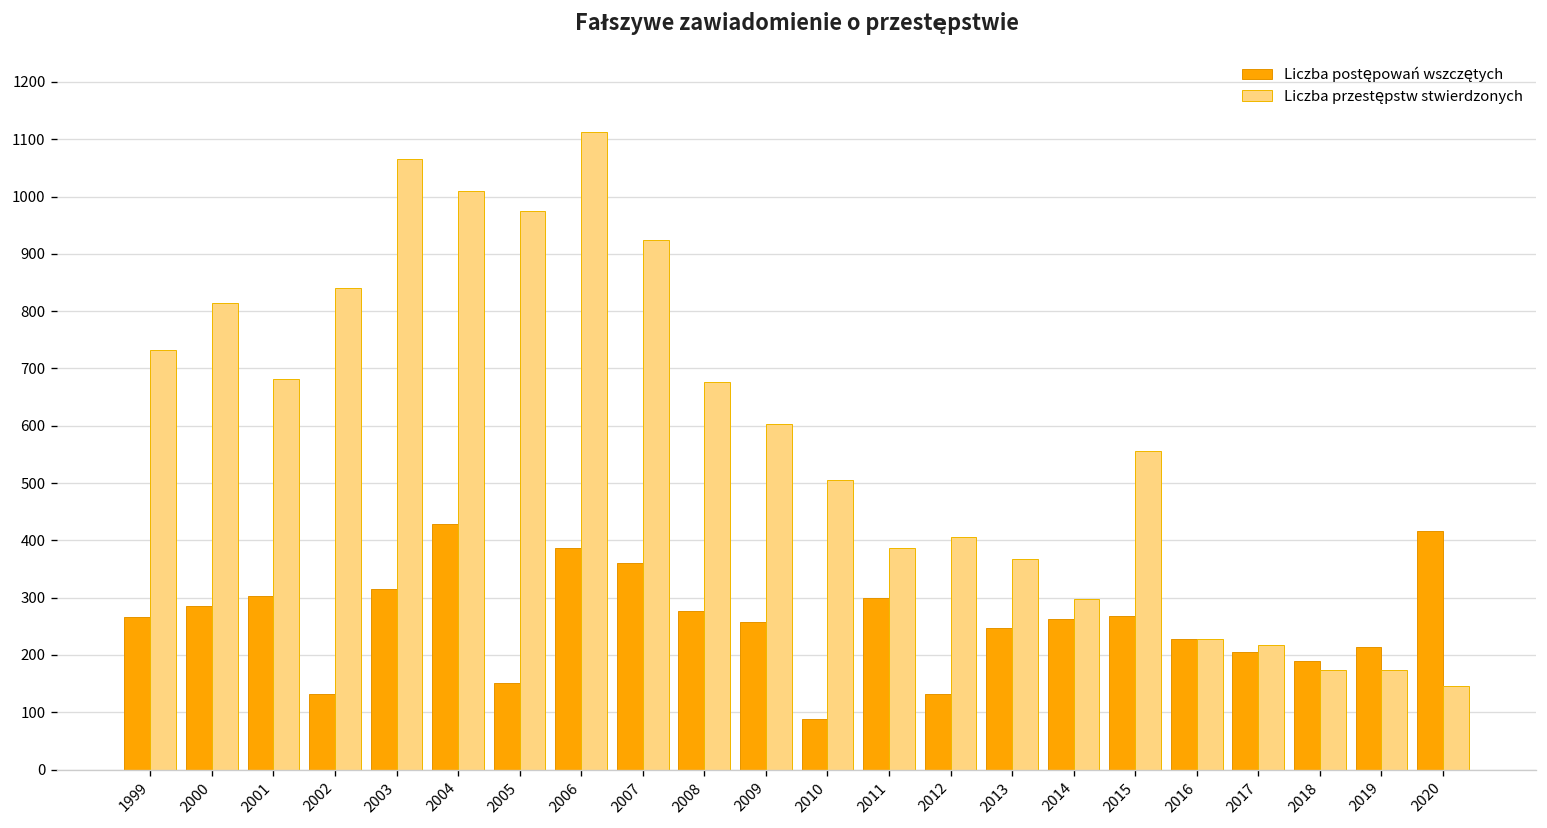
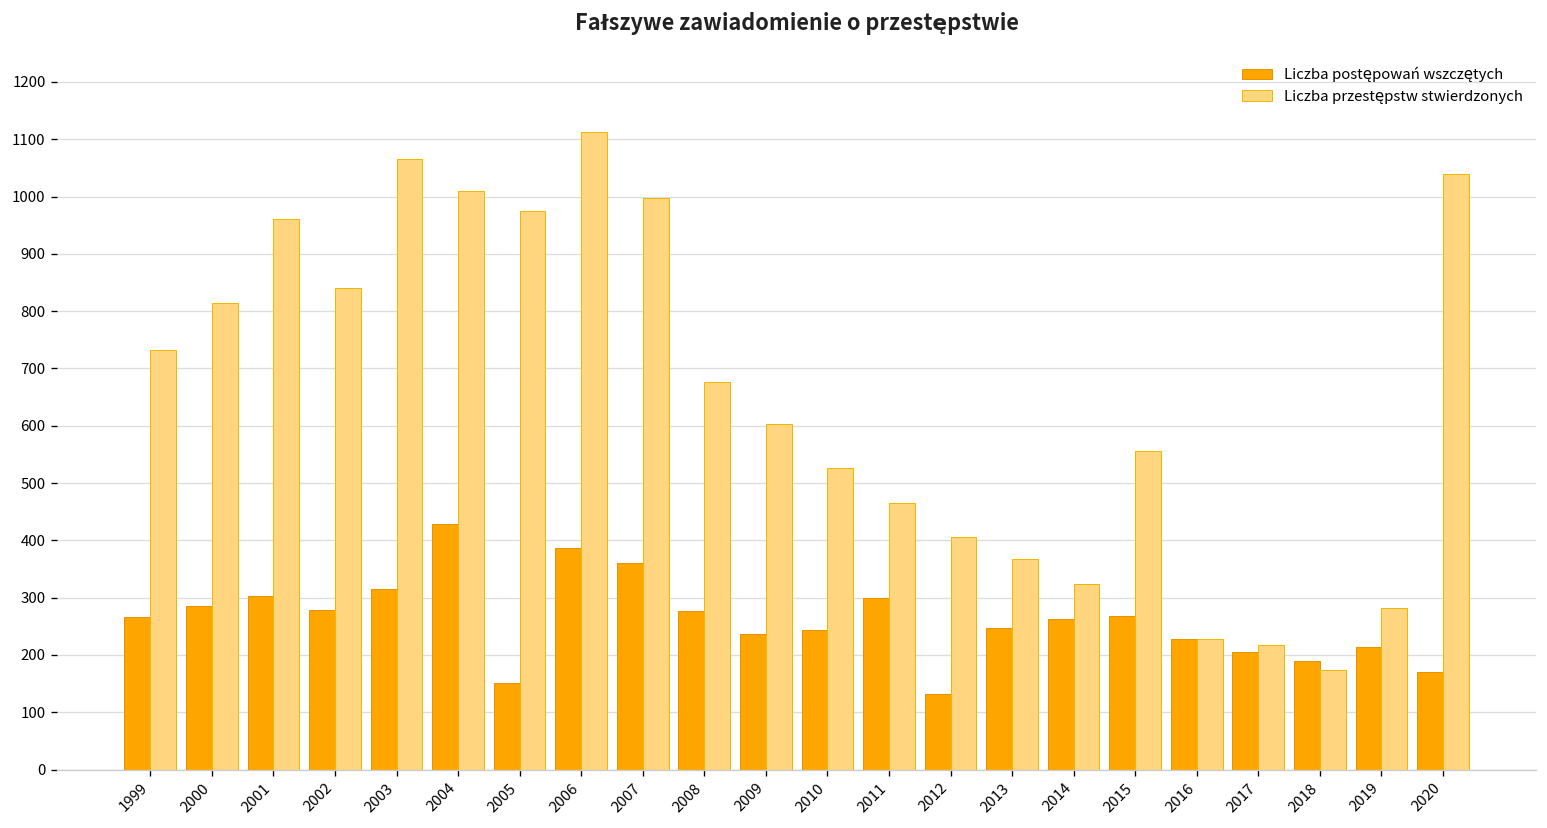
Liczba przestępstw stwierdzonych, 2001: 680 -> 960
Liczba postępowań wszczętych, 2002: 130 -> 280
Liczba przestępstw stwierdzonych, 2007: 920 -> 1000
Liczba postępowań wszczętych, 2009: 260 -> 240
Liczba postępowań wszczętych, 2010: 90 -> 240
Liczba przestępstw stwierdzonych, 2010: 510 -> 530
Liczba przestępstw stwierdzonych, 2011: 390 -> 470
Liczba przestępstw stwierdzonych, 2014: 300 -> 320
Liczba przestępstw stwierdzonych, 2019: 170 -> 280
Liczba postępowań wszczętych, 2020: 420 -> 170
Liczba przestępstw stwierdzonych, 2020: 150 -> 1040
